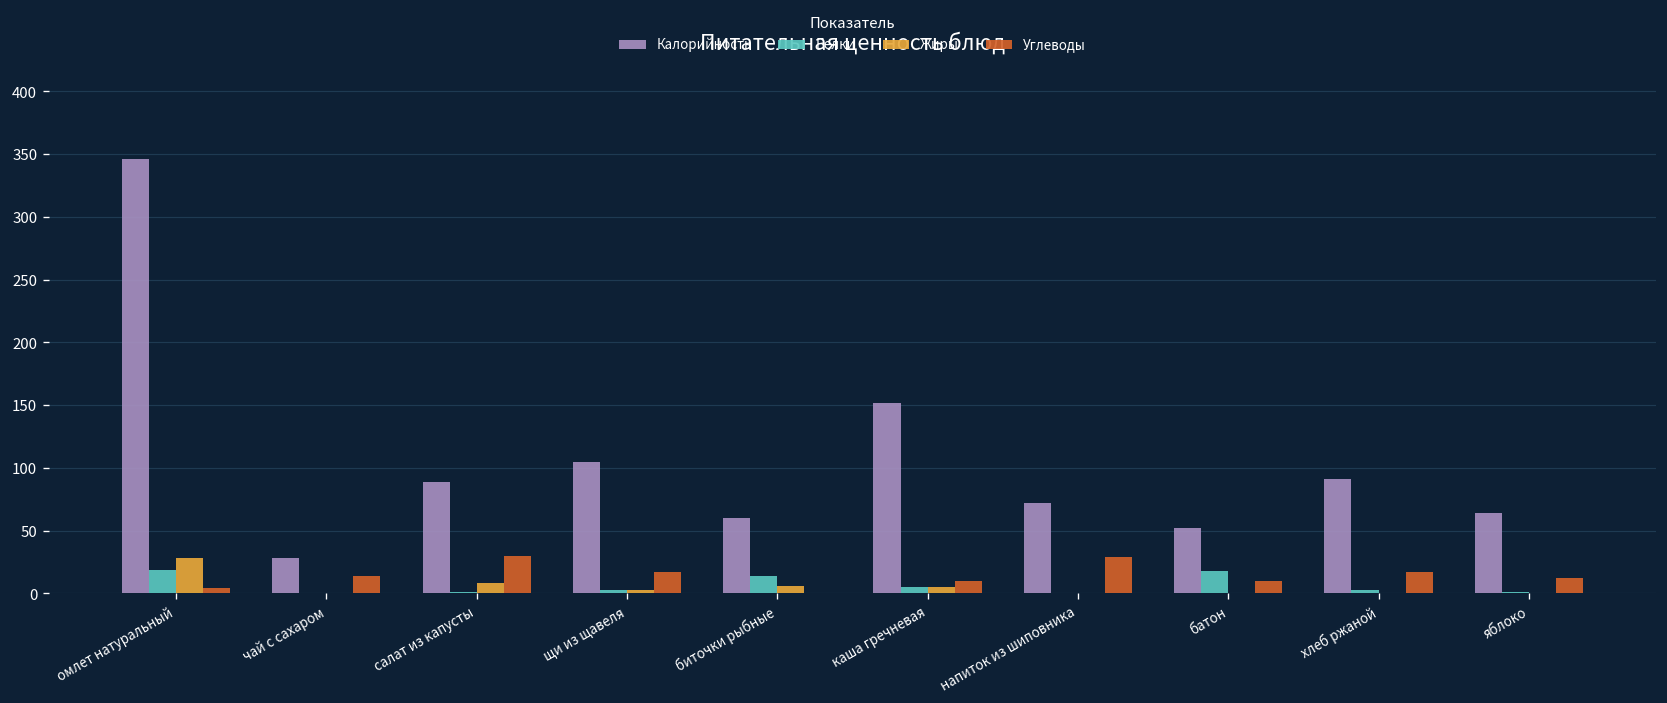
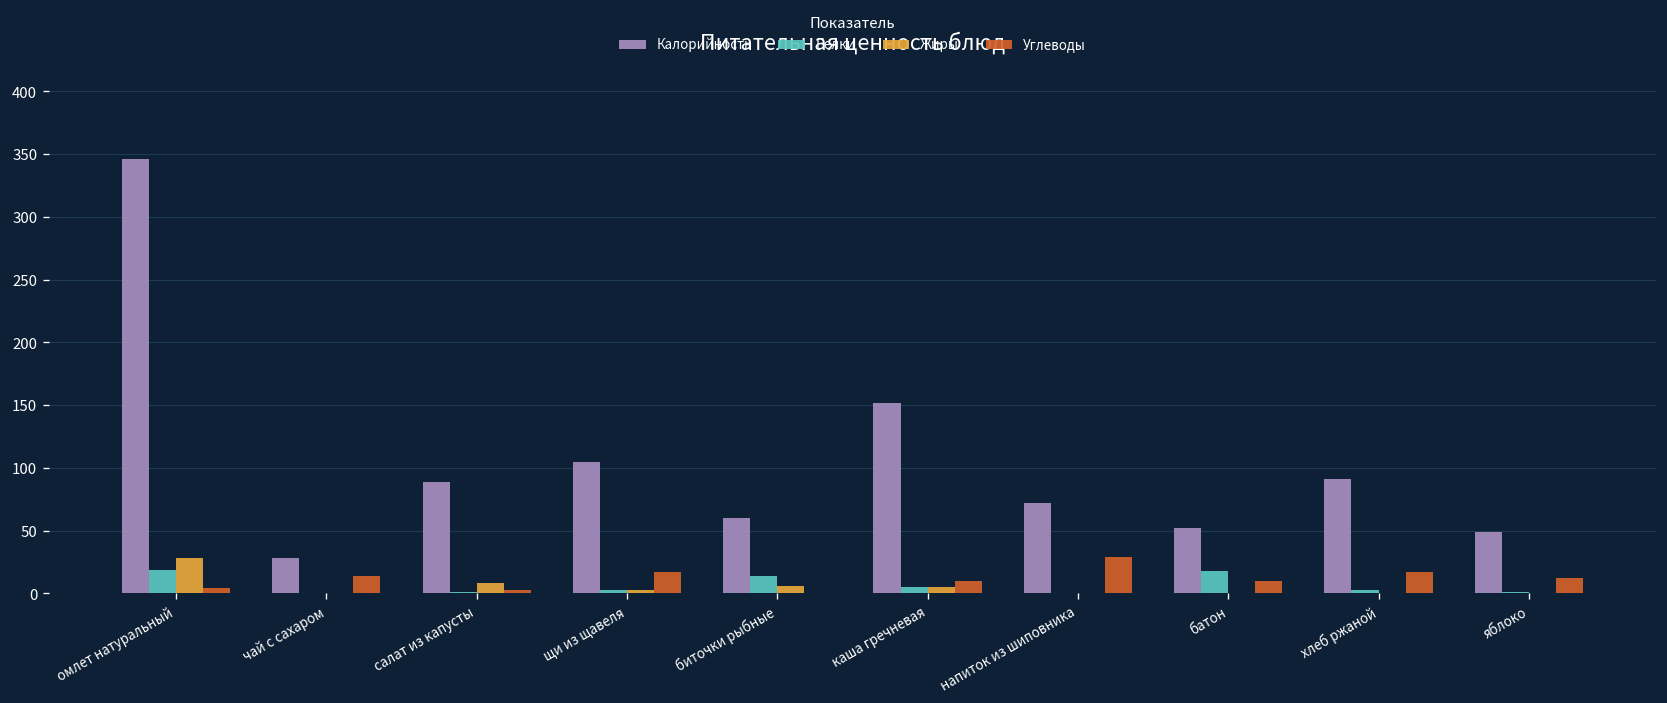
Углеводы, салат из капусты: 30 -> 3
Калорийность, яблоко: 64 -> 49
